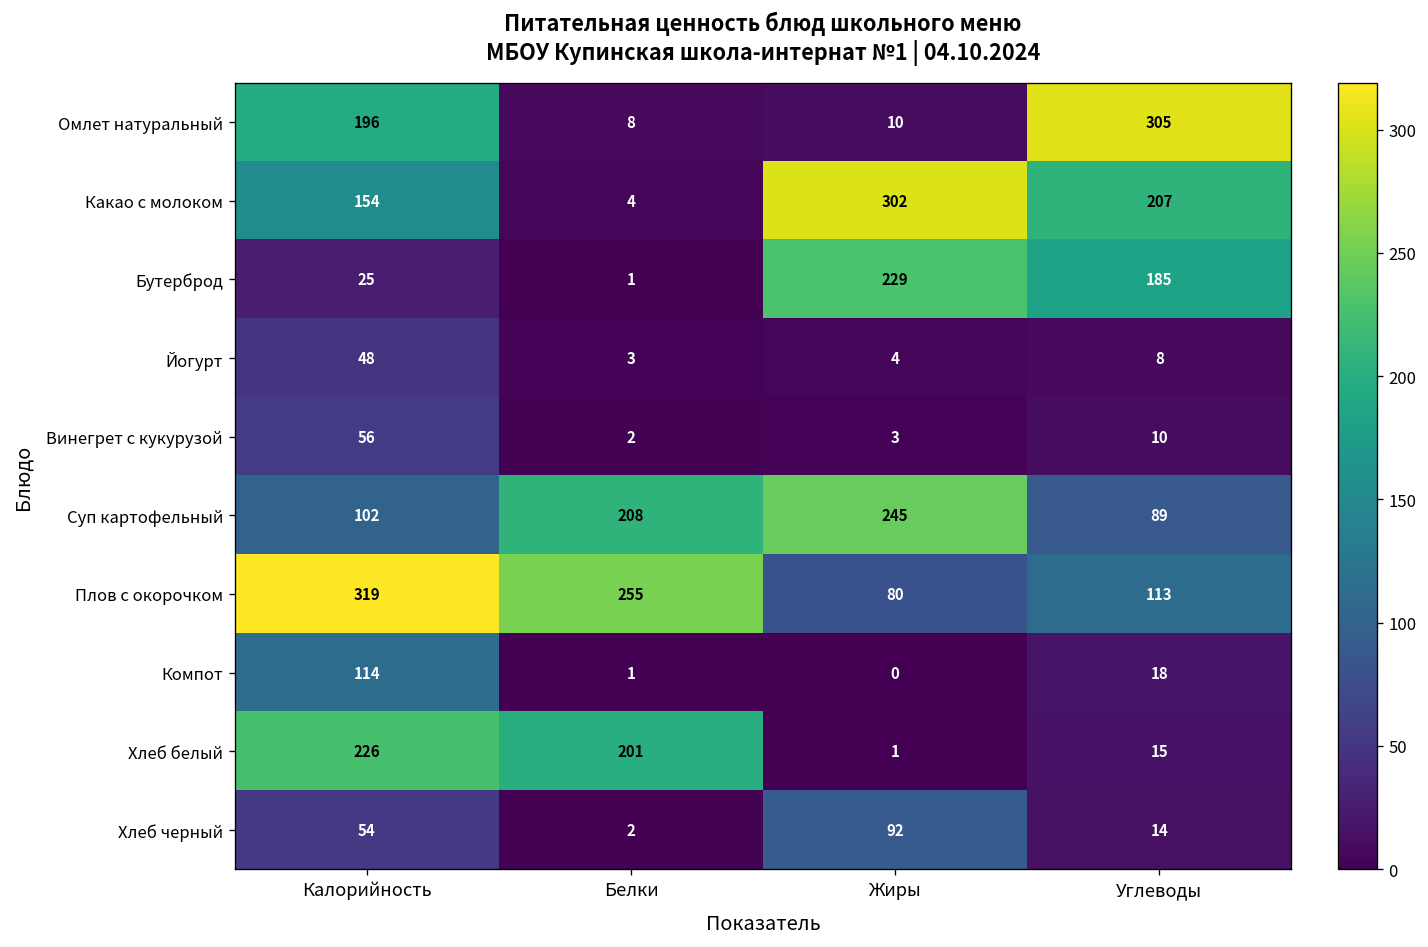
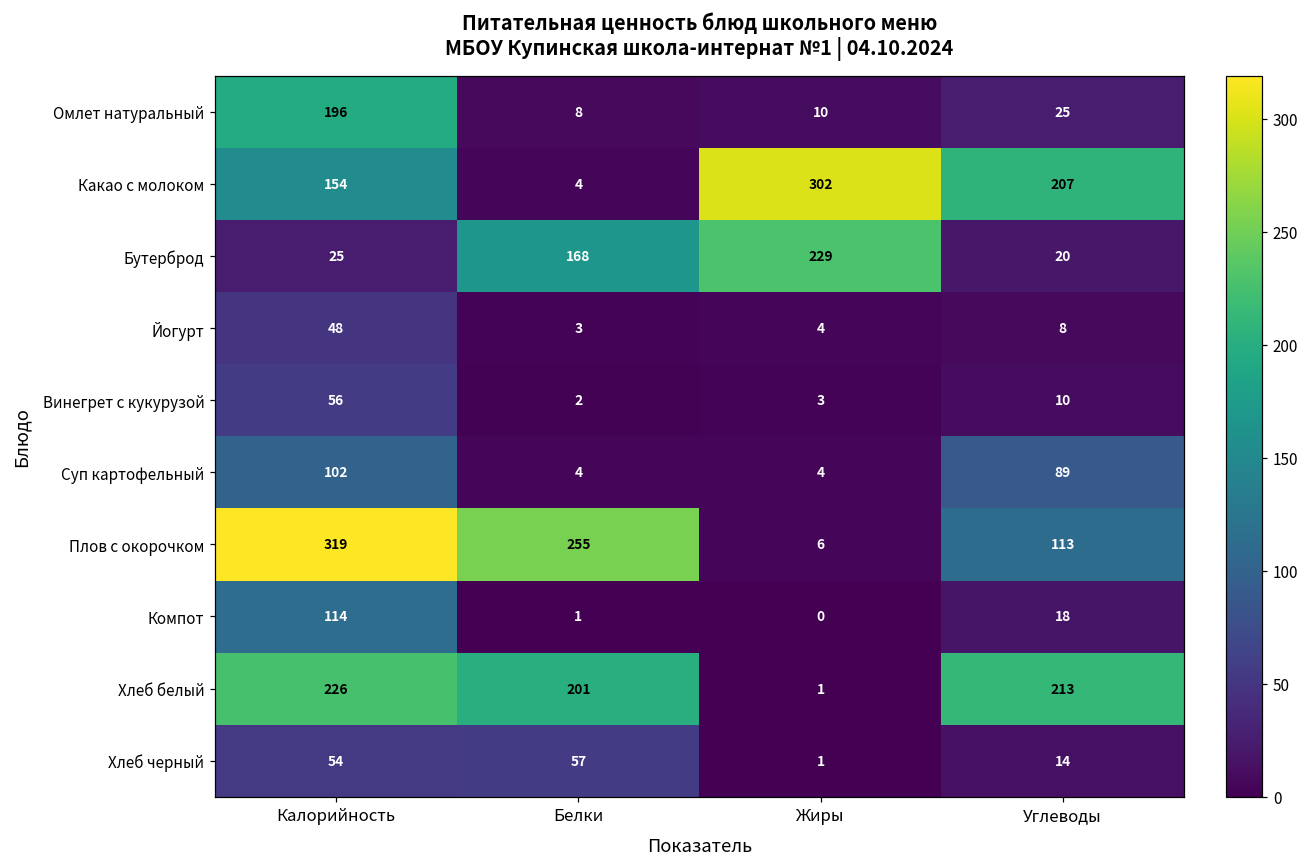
Омлет натуральный, Углеводы: 305 -> 25
Бутерброд, Белки: 1 -> 168
Бутерброд, Углеводы: 185 -> 20
Суп картофельный, Белки: 208 -> 4
Суп картофельный, Жиры: 245 -> 4
Плов с окорочком, Жиры: 80 -> 6
Хлеб белый, Углеводы: 15 -> 213
Хлеб черный, Белки: 2 -> 57
Хлеб черный, Жиры: 92 -> 1
